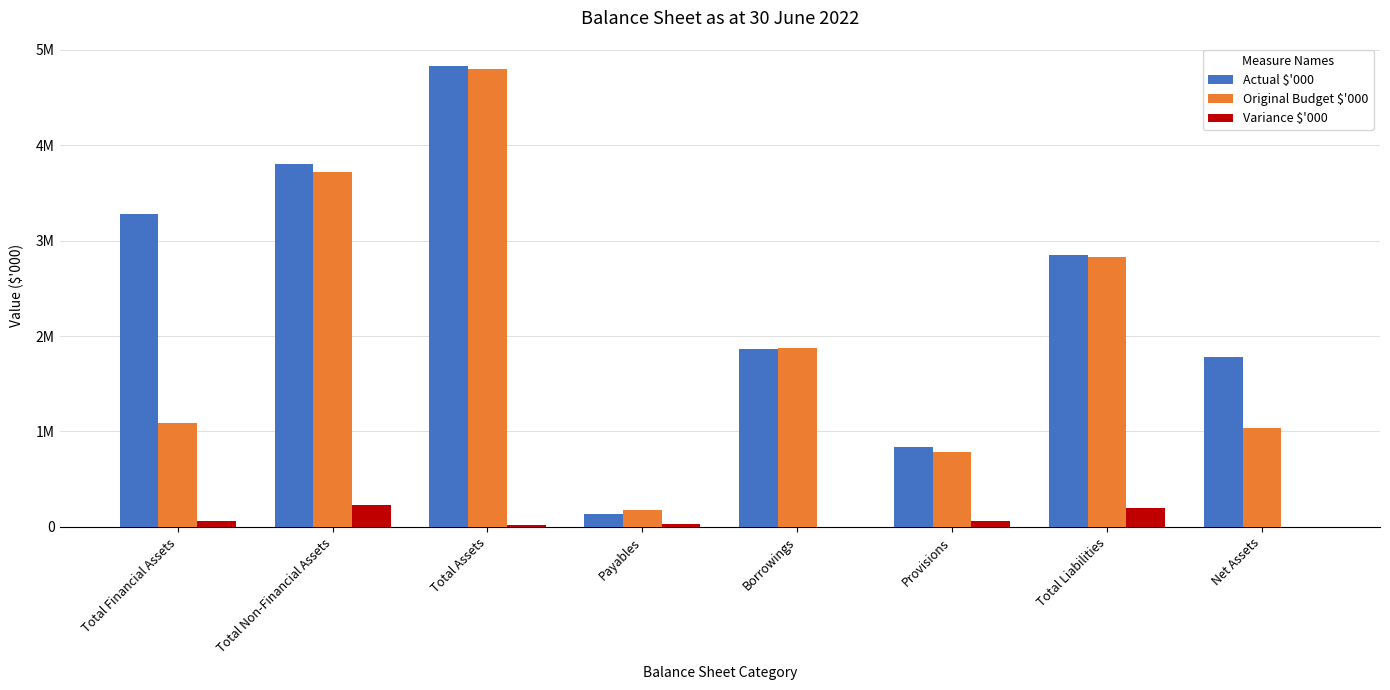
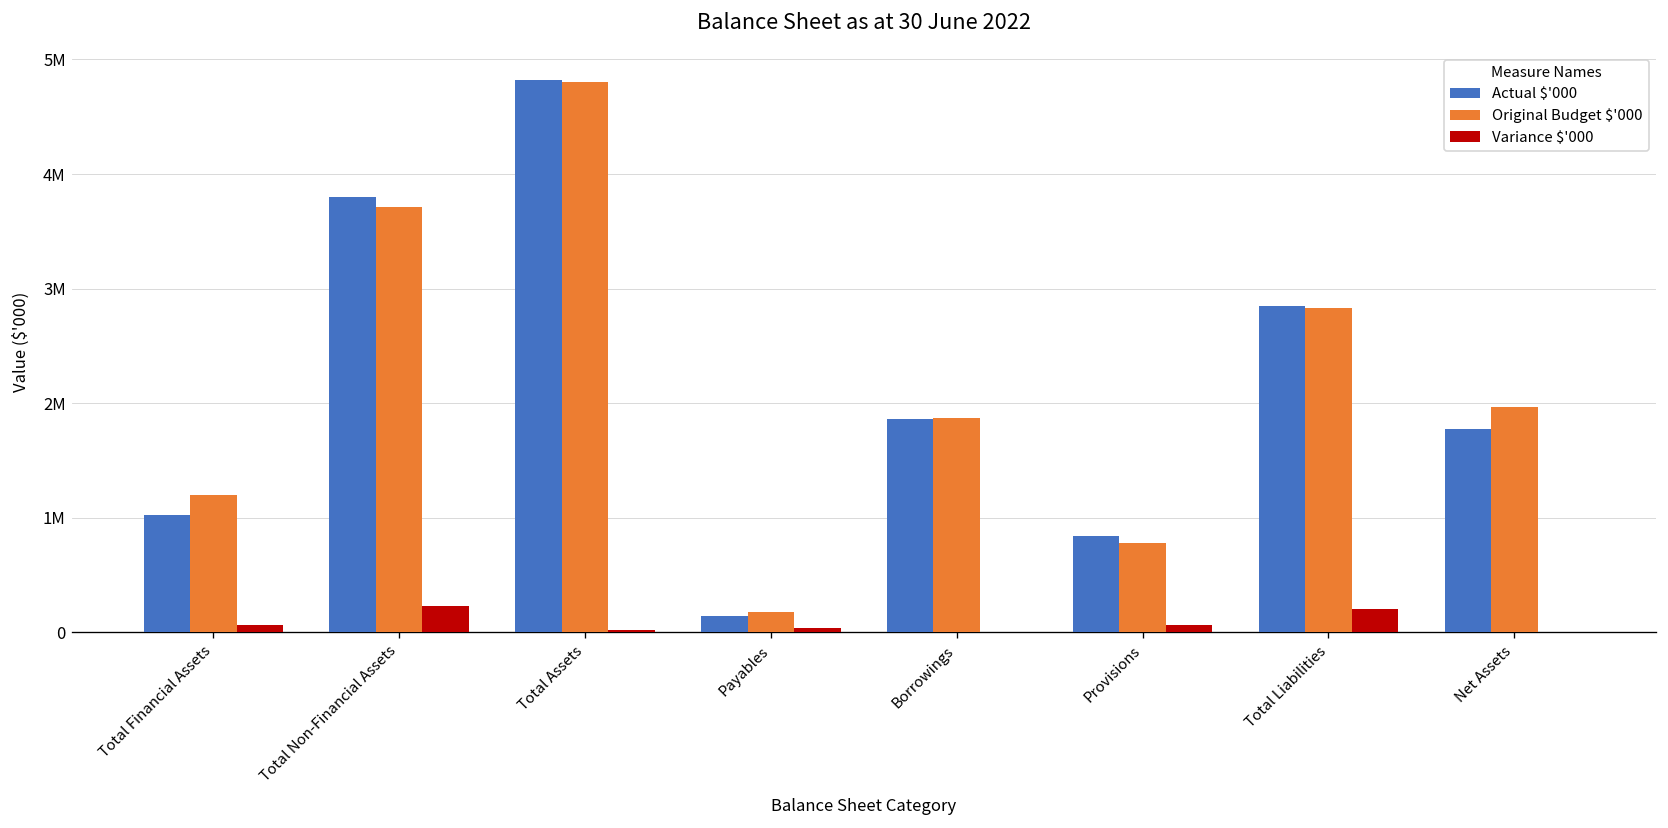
Actual $'000, Total Financial Assets: 3300000 -> 1000000
Original Budget $'000, Total Financial Assets: 1100000 -> 1200000
Original Budget $'000, Net Assets: 1000000 -> 2000000
